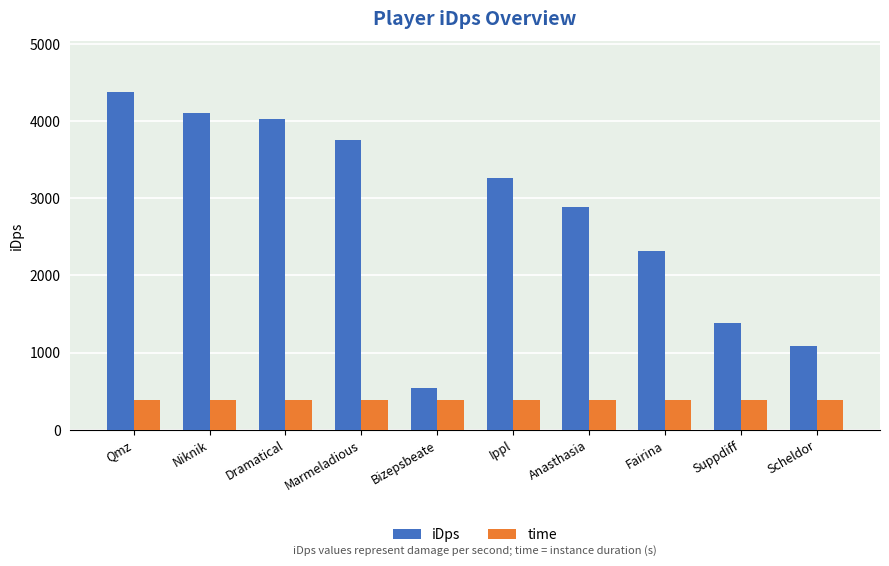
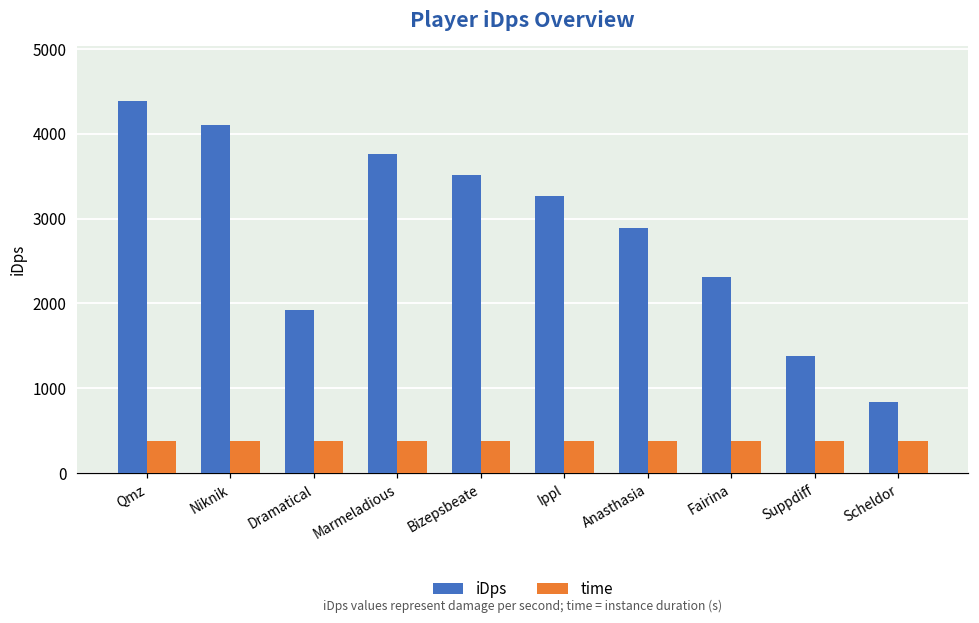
iDps, Dramatical: 4000 -> 1900
iDps, Bizepsbeate: 500 -> 3500
iDps, Scheldor: 1100 -> 800
